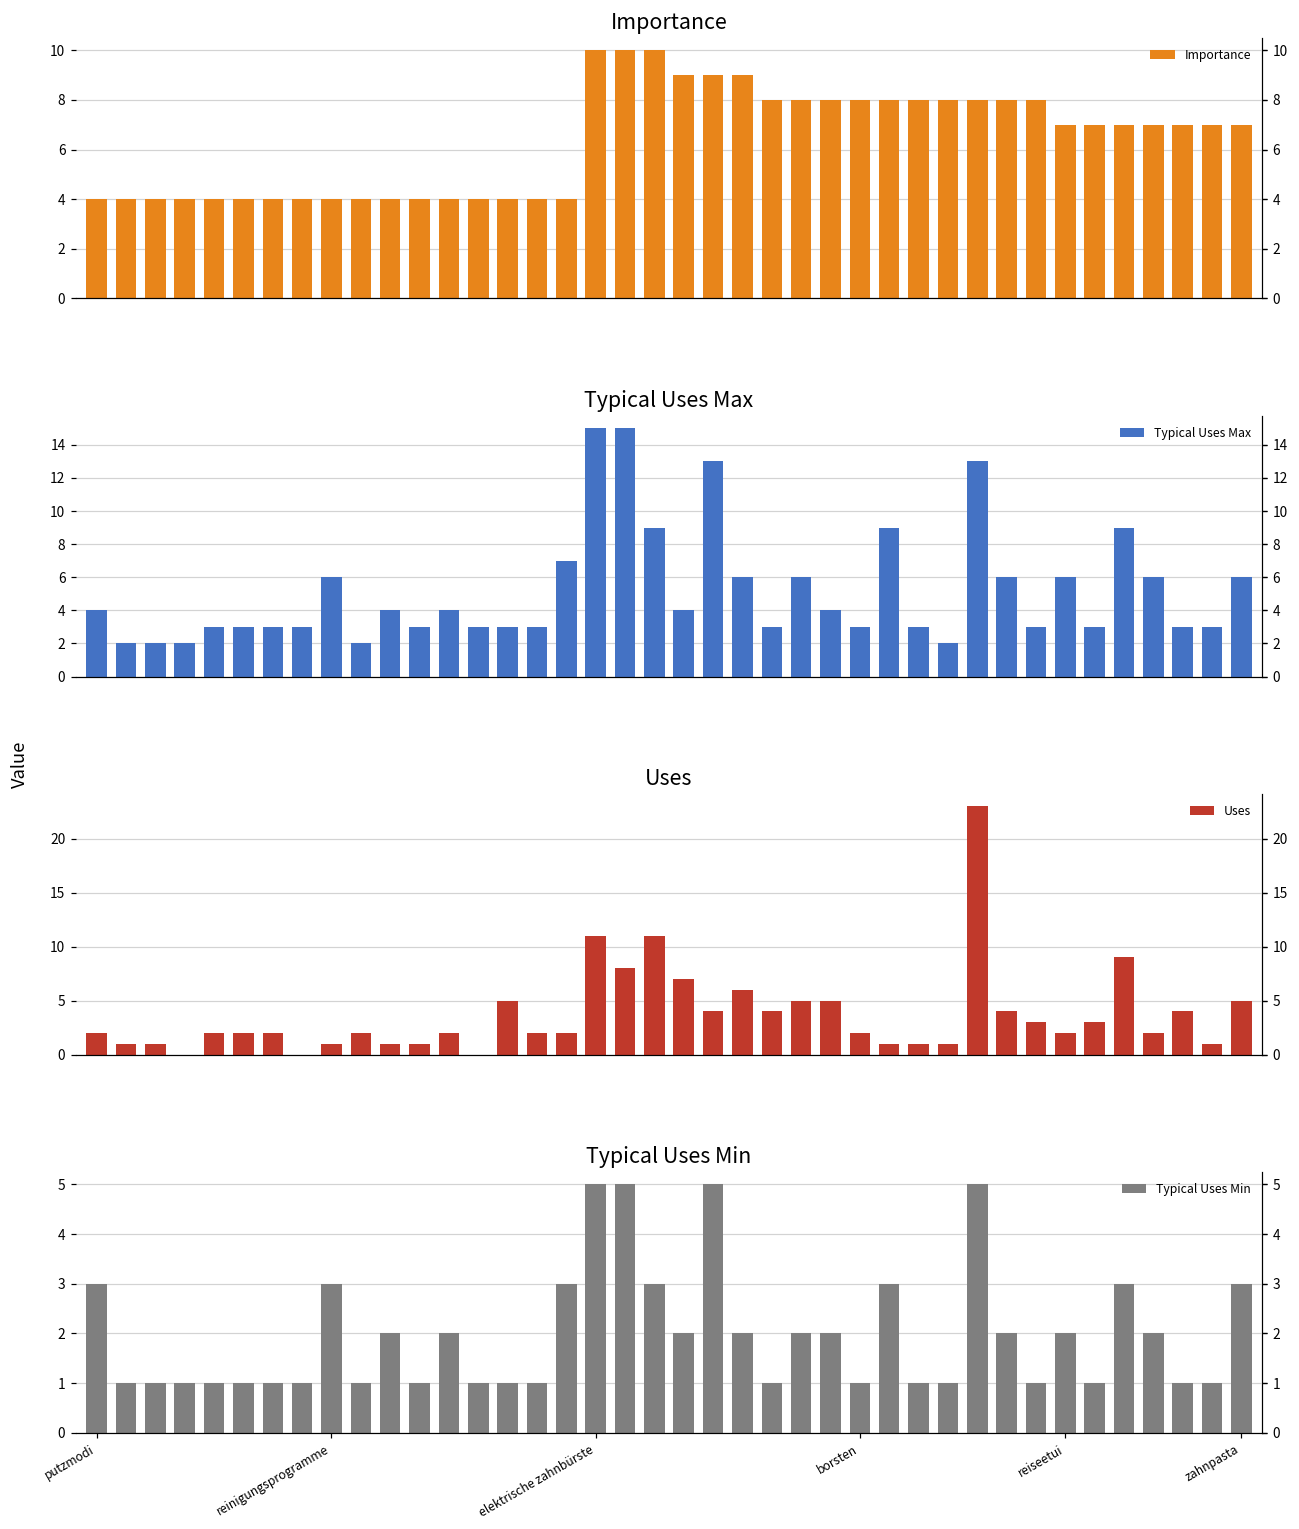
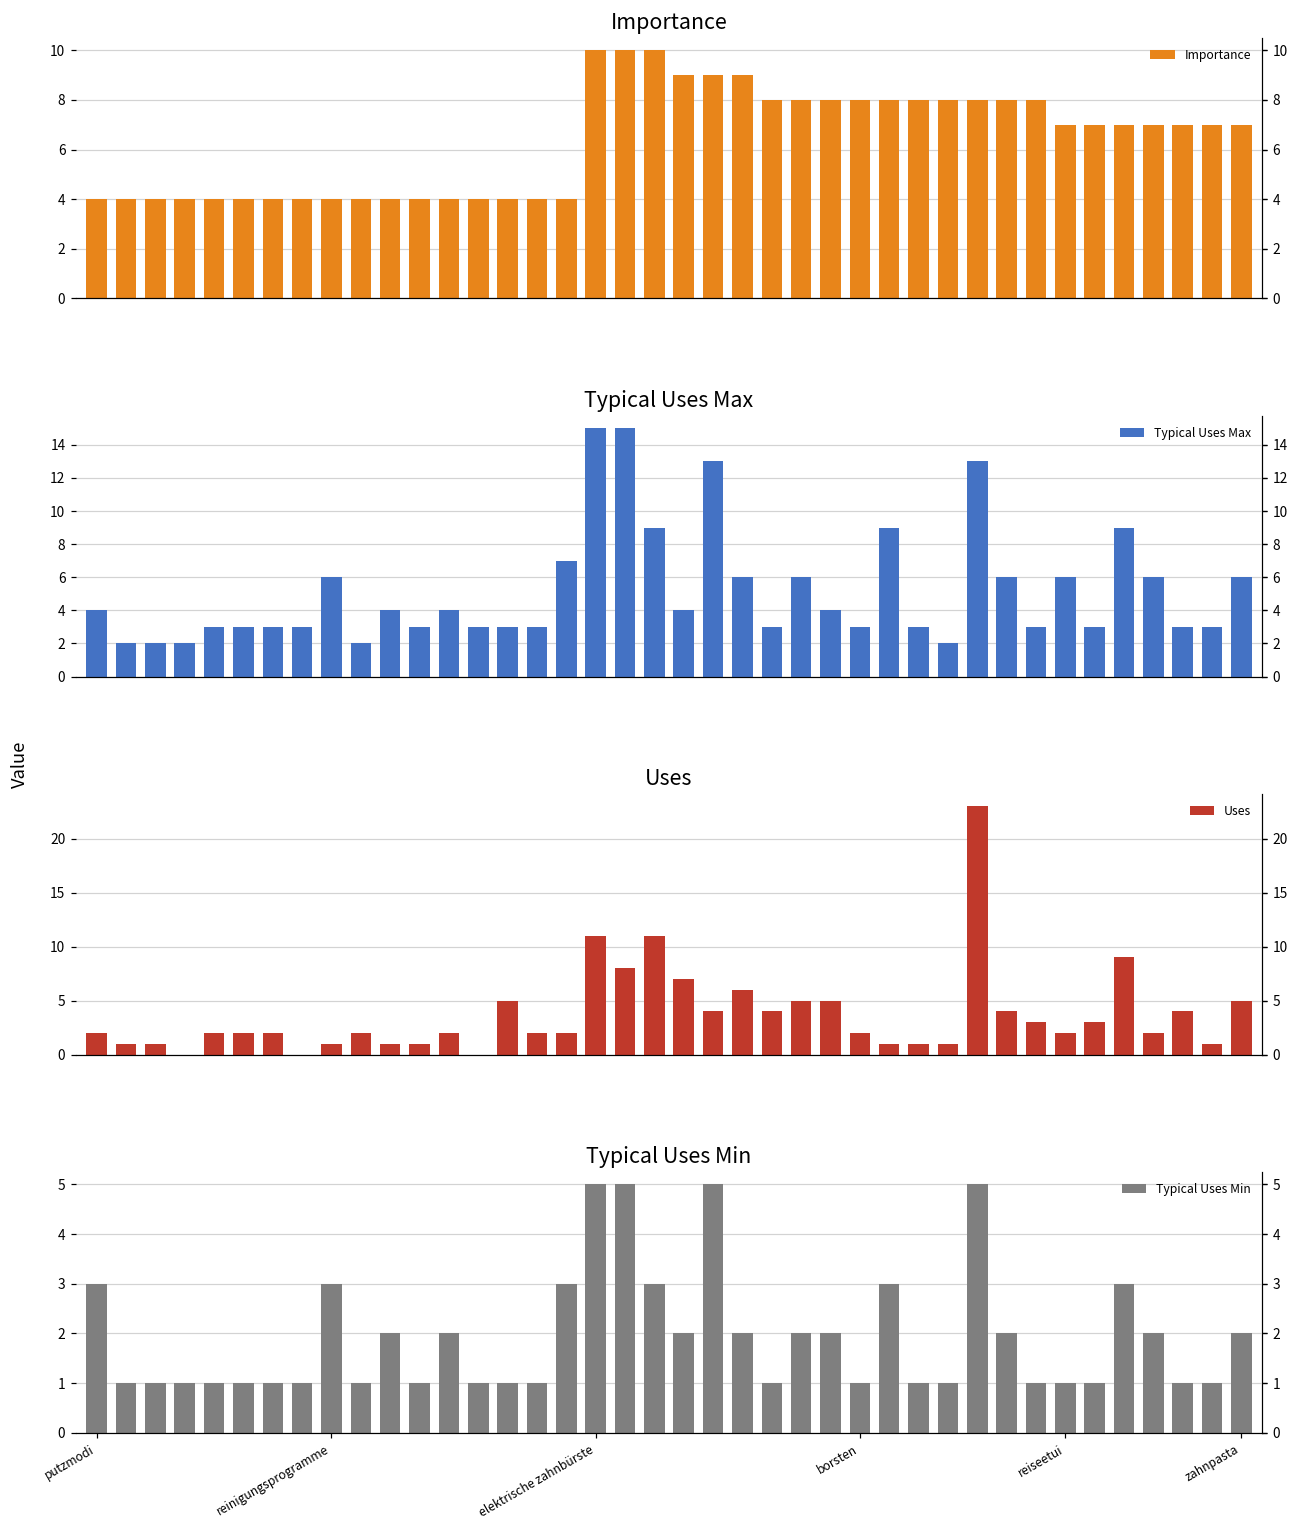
Typical Uses Min, reiseetui: 2 -> 1
Typical Uses Min, zahnpasta: 3 -> 2
